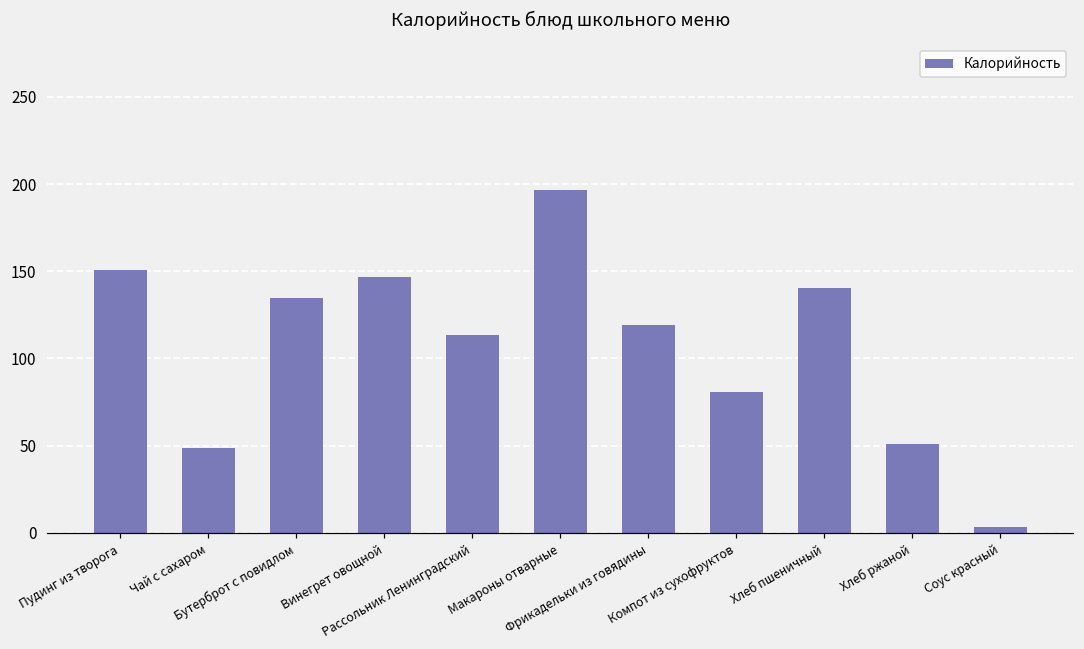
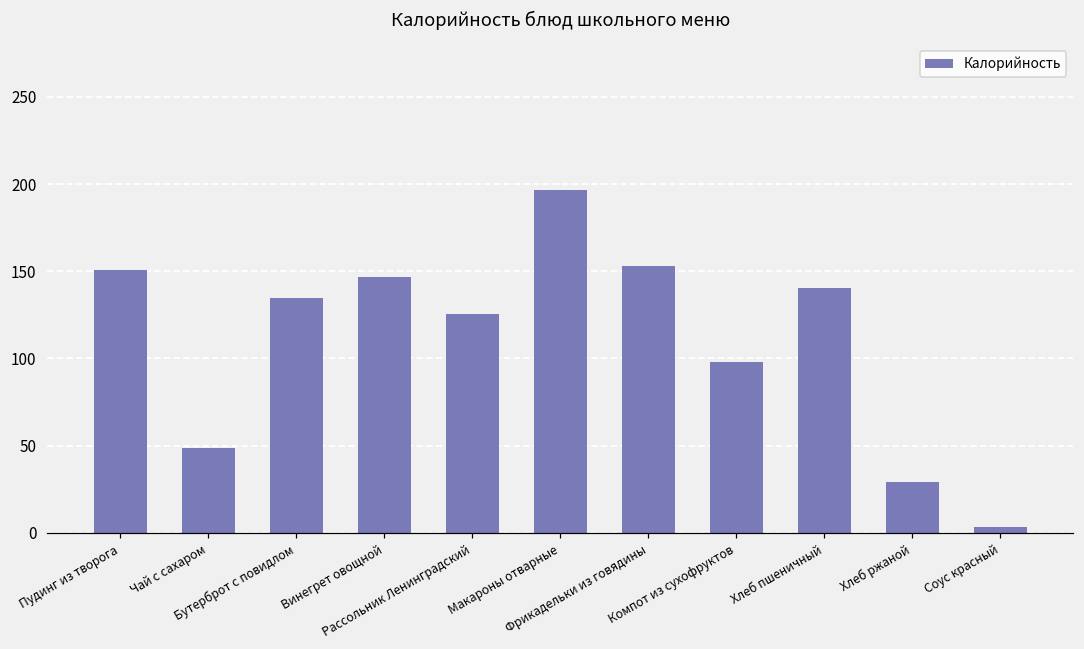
Рассольник Ленинградский: 114 -> 126
Фрикадельки из говядины: 119 -> 153
Компот из сухофруктов: 81 -> 98
Хлеб ржаной: 51 -> 29
